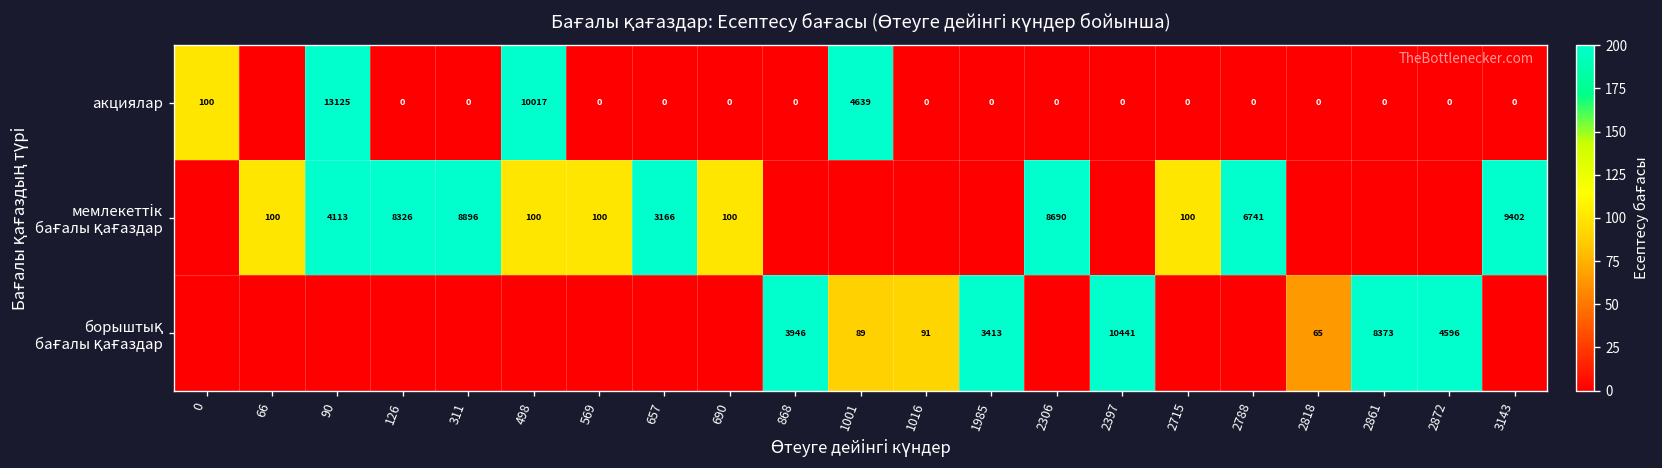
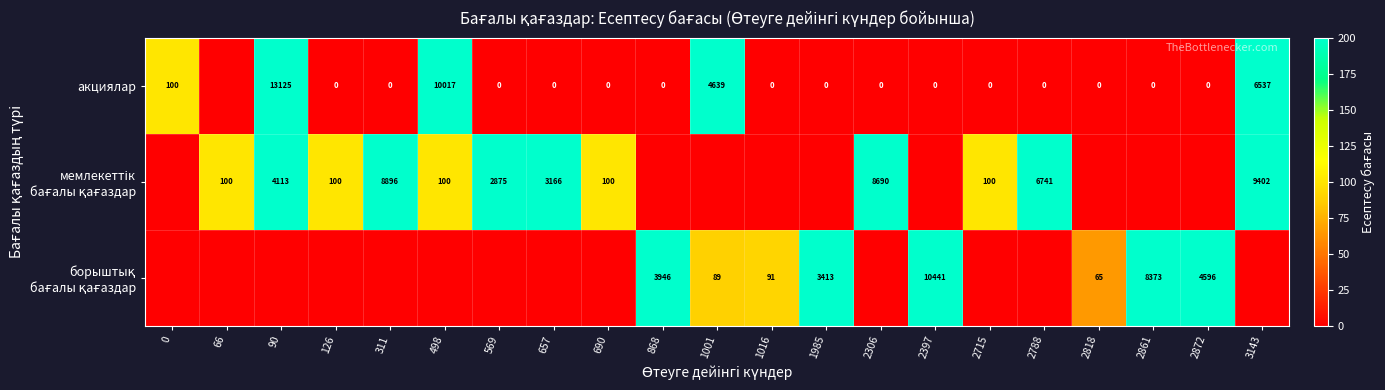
акциялар, 3143: 0 -> 6537
мемлекеттік бағалы қағаздар, 126: 8326 -> 100
мемлекеттік бағалы қағаздар, 569: 100 -> 2875
